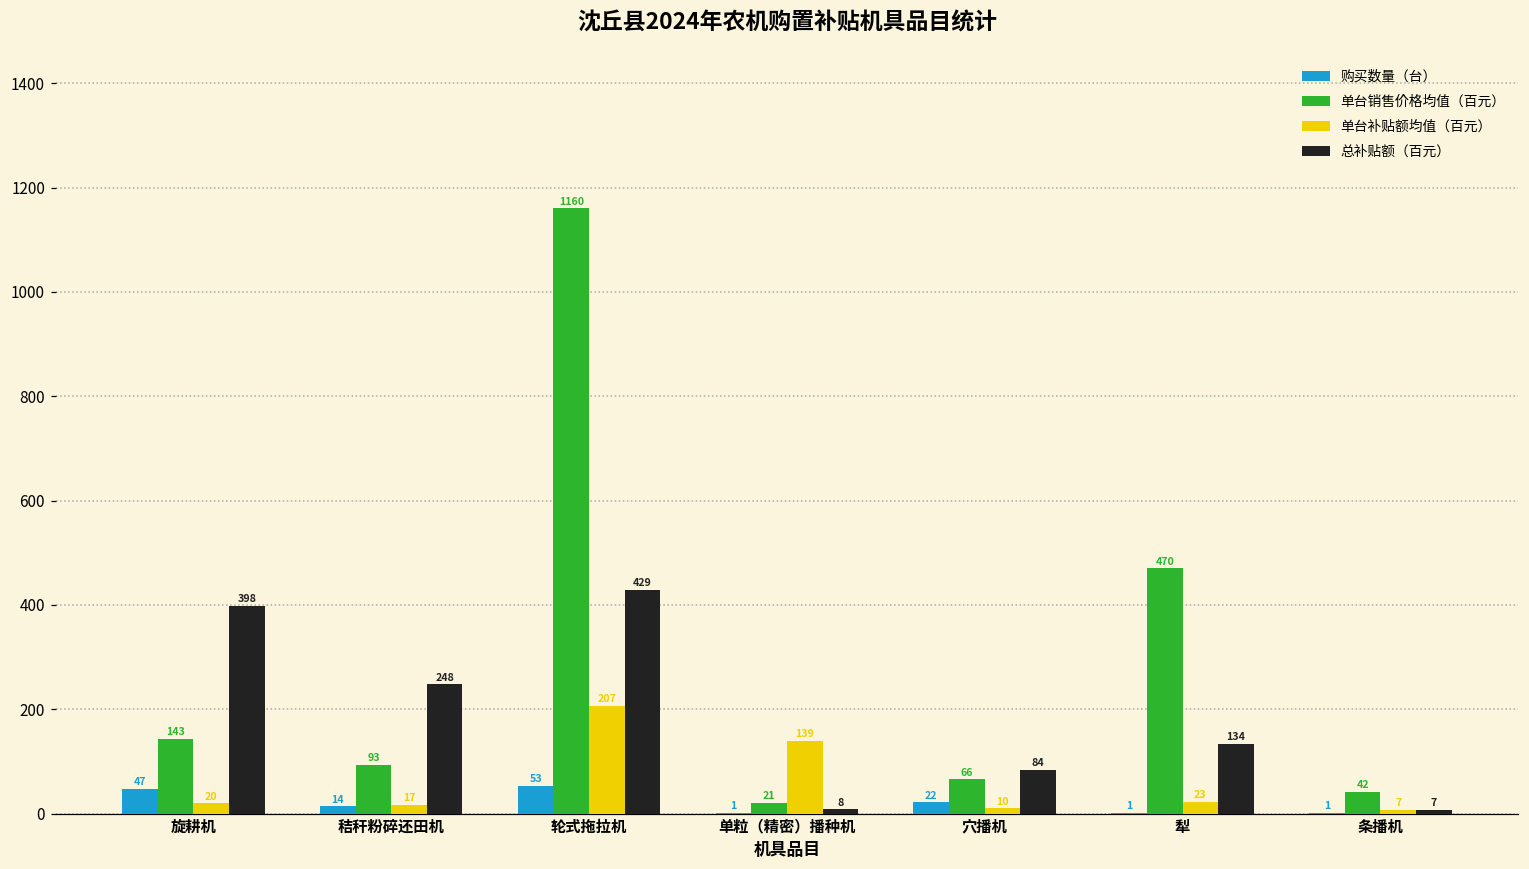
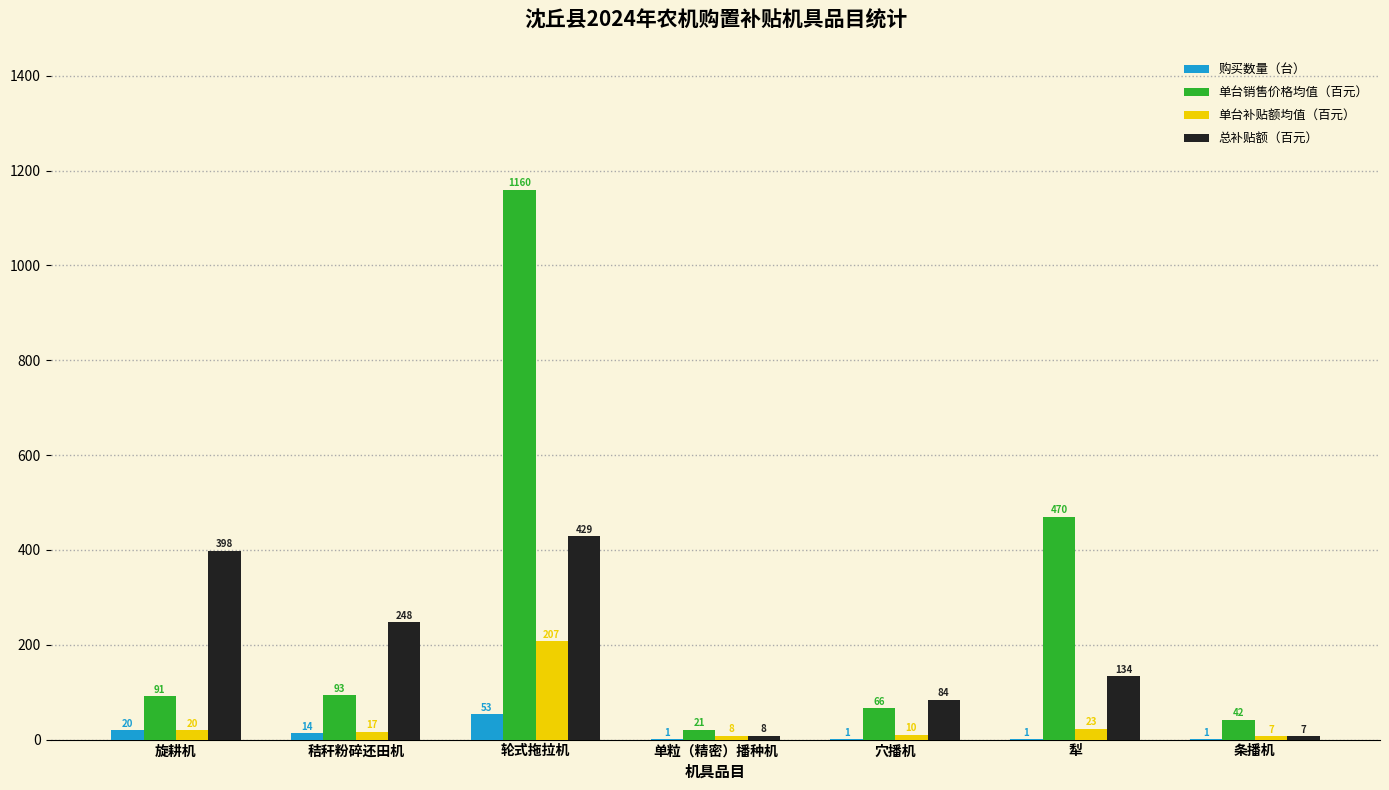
购买数量（台）, 旋耕机: 47 -> 20
单台销售价格均值（百元）, 旋耕机: 143 -> 91
单台补贴额均值（百元）, 单粒（精密）播种机: 139 -> 8
购买数量（台）, 穴播机: 22 -> 1
